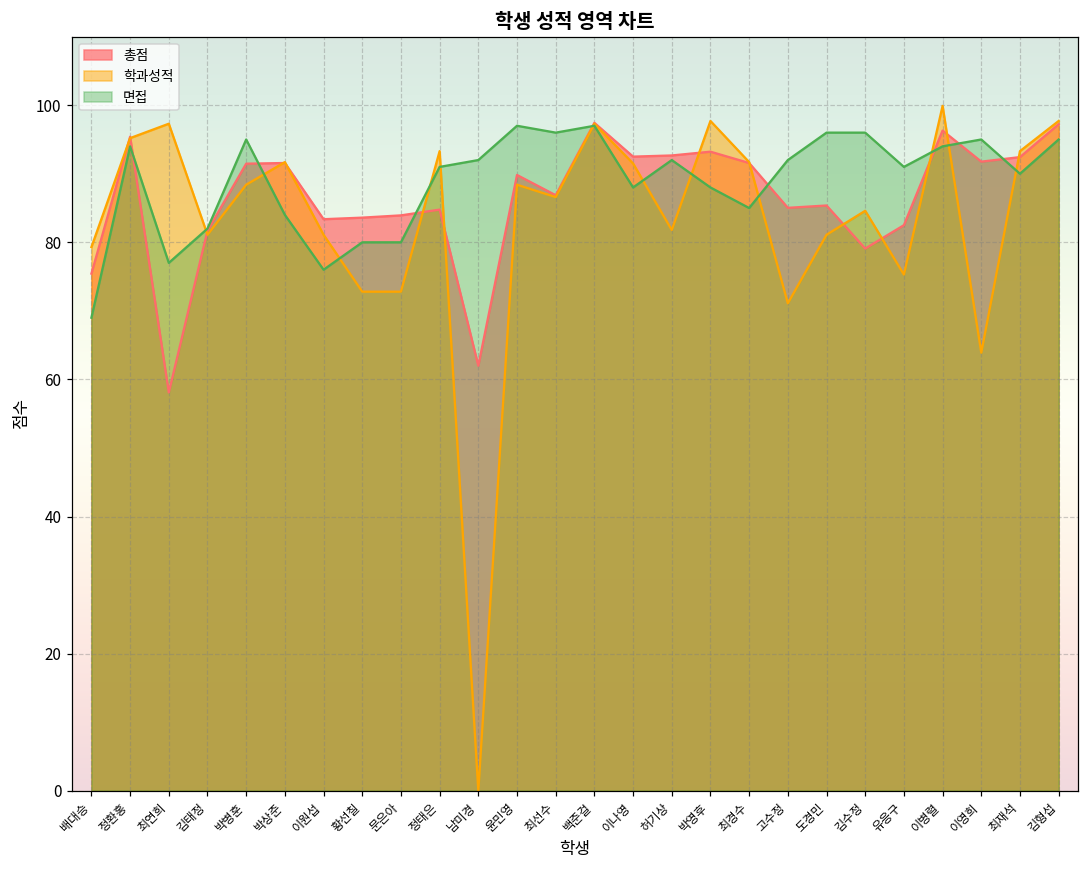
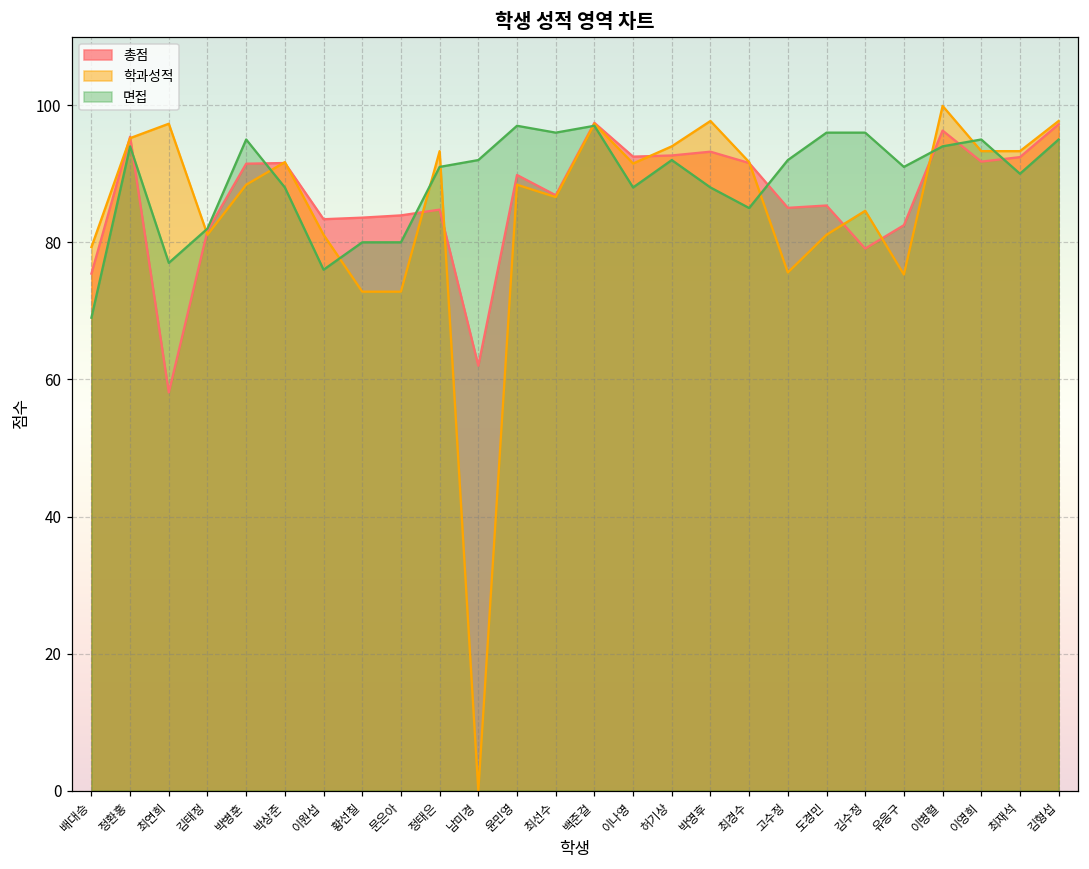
면접, 박상준: 84 -> 88
학과성적, 허기상: 82 -> 94
학과성적, 고수정: 71 -> 76
학과성적, 이영희: 64 -> 93
